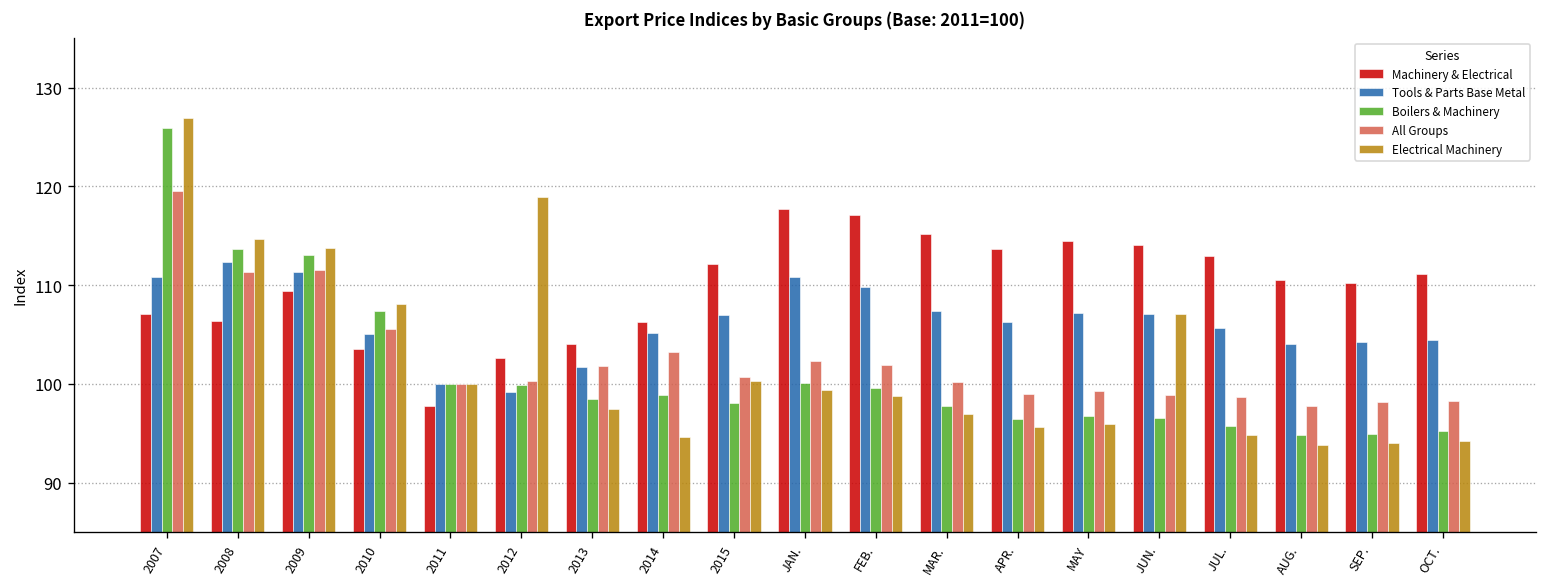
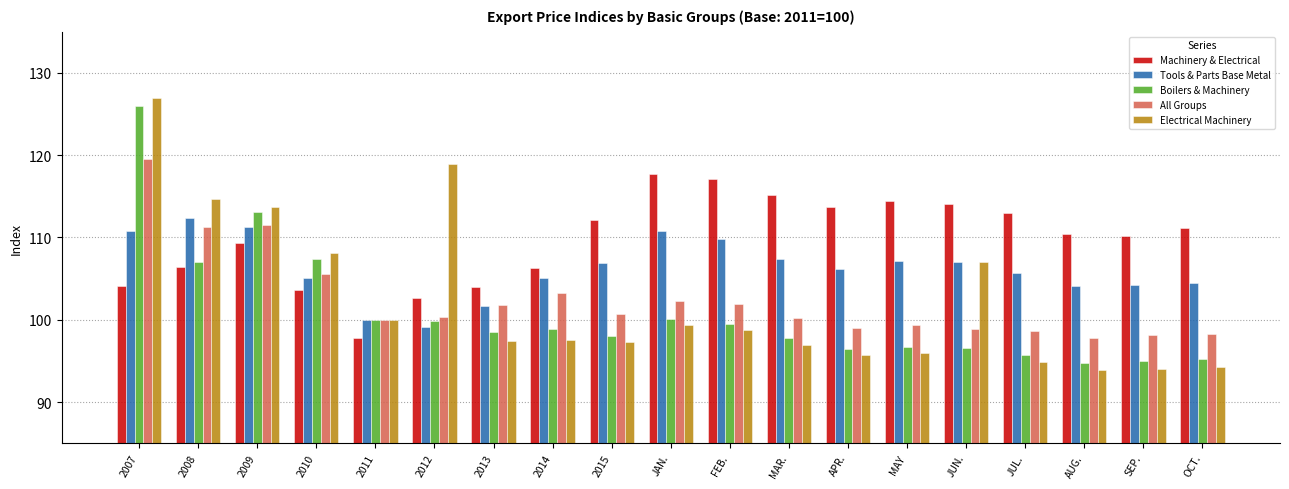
Machinery & Electrical, 2007: 107 -> 104
Boilers & Machinery, 2008: 114 -> 107
Electrical Machinery, 2014: 95 -> 98
Electrical Machinery, 2015: 100 -> 97
